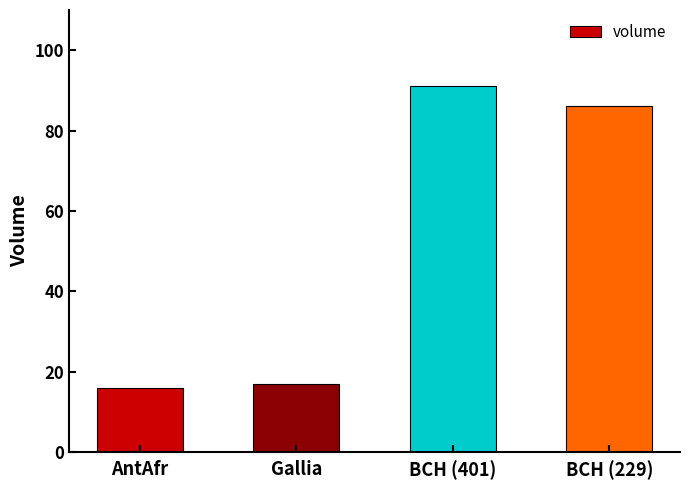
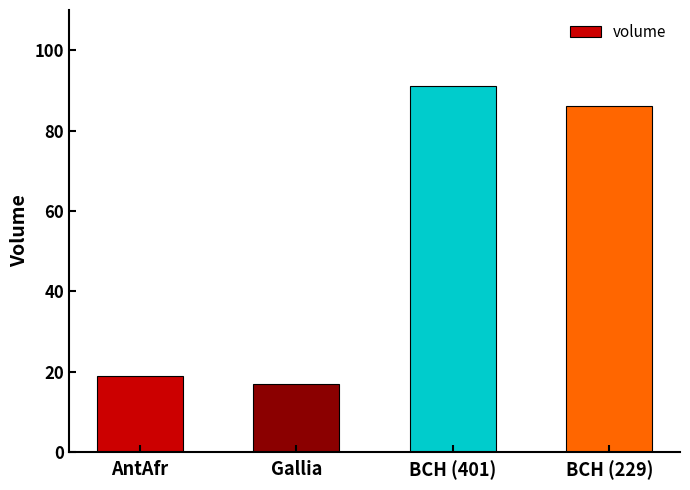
AntAfr: 16 -> 19
